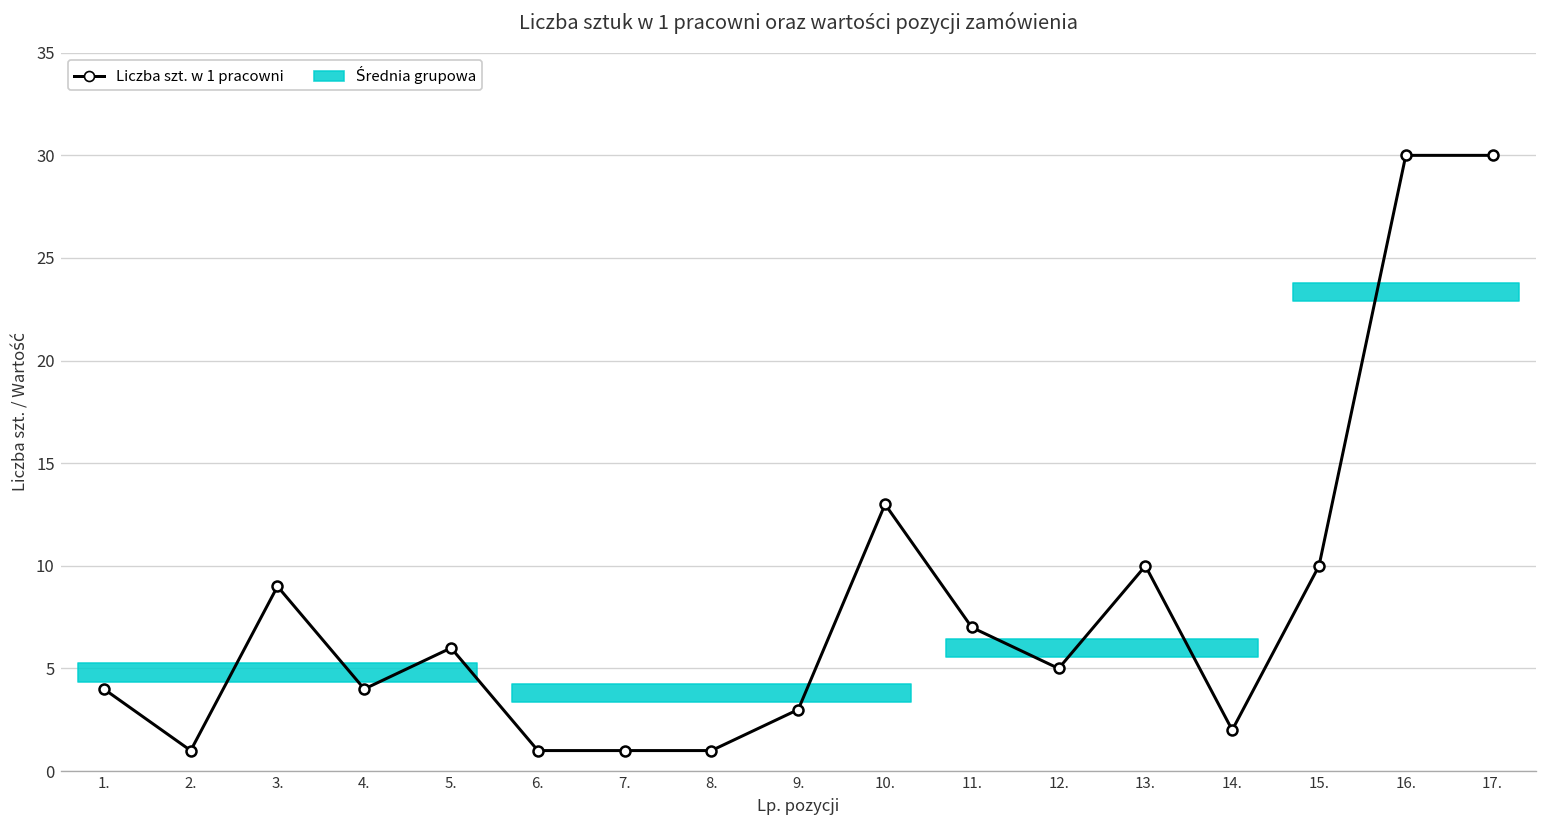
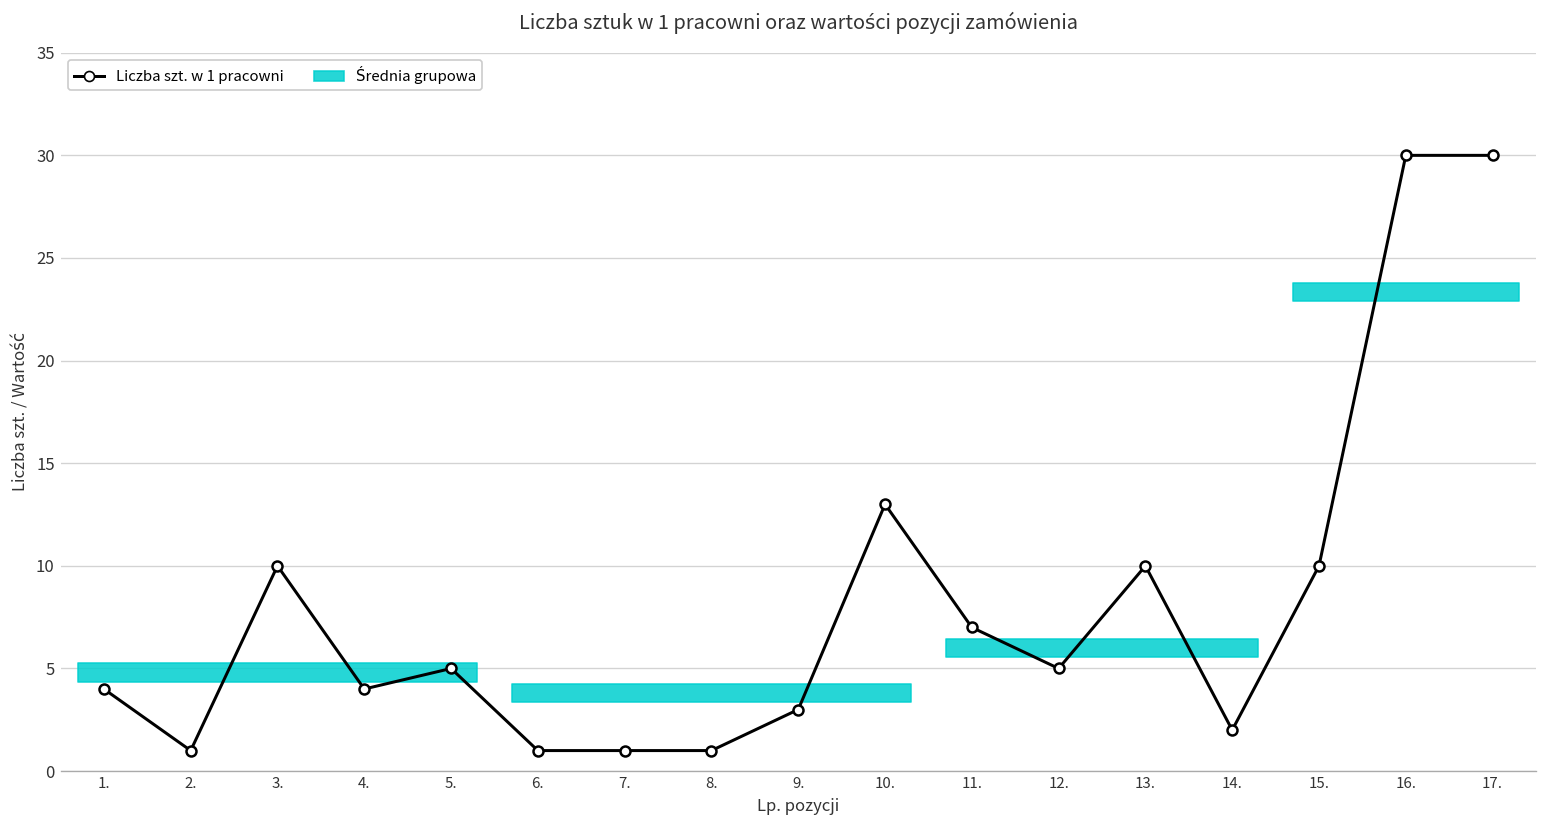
3.: 9 -> 10
5.: 6 -> 5
